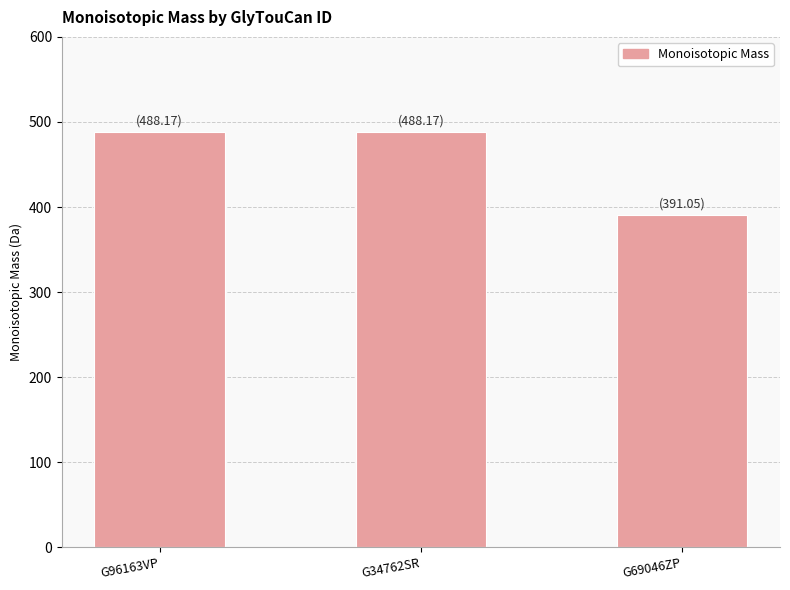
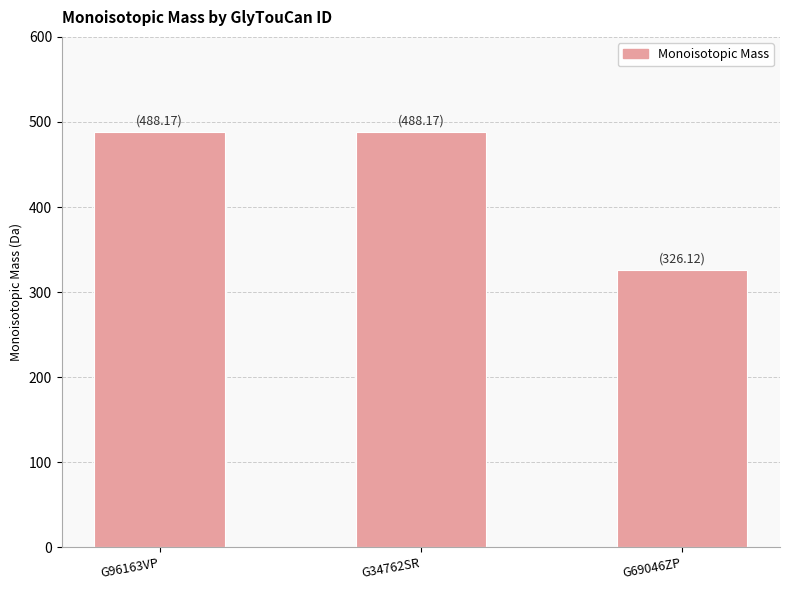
G69046ZP: (391.05) -> (326.12)
